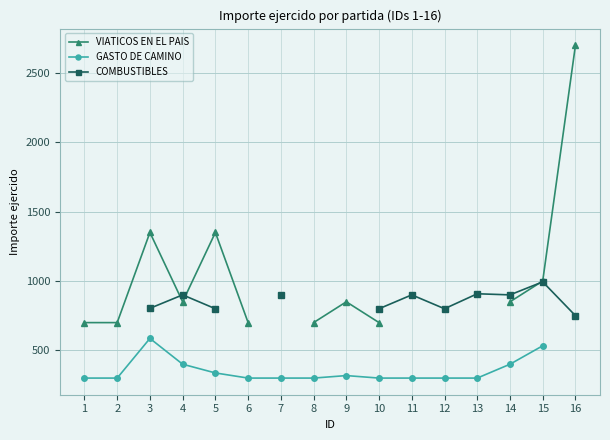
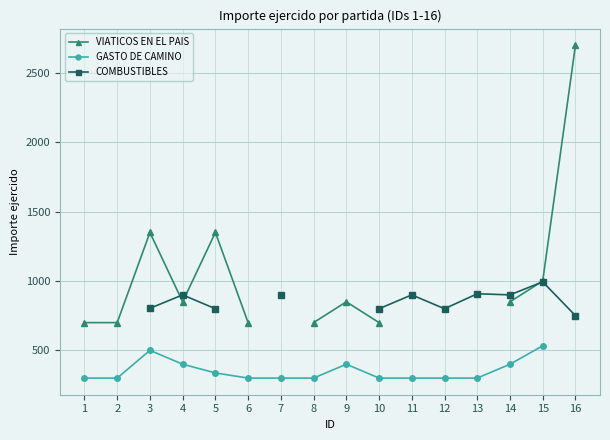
GASTO DE CAMINO, 3: 590 -> 500
GASTO DE CAMINO, 9: 320 -> 400
